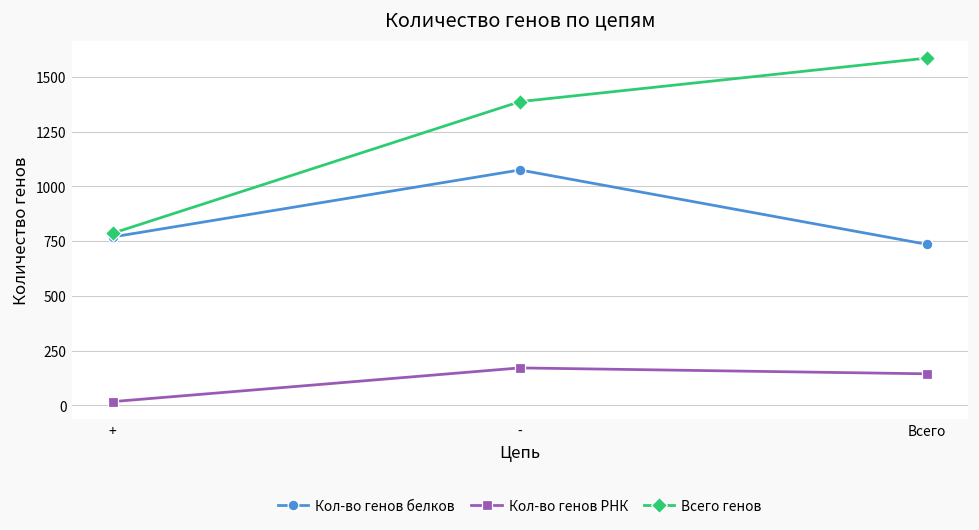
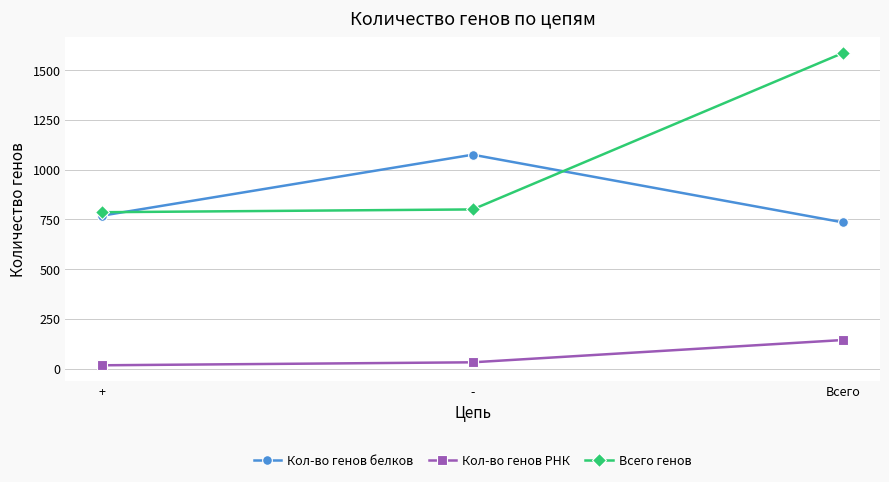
Кол-во генов РНК, -: 170 -> 30
Всего генов, -: 1390 -> 800
